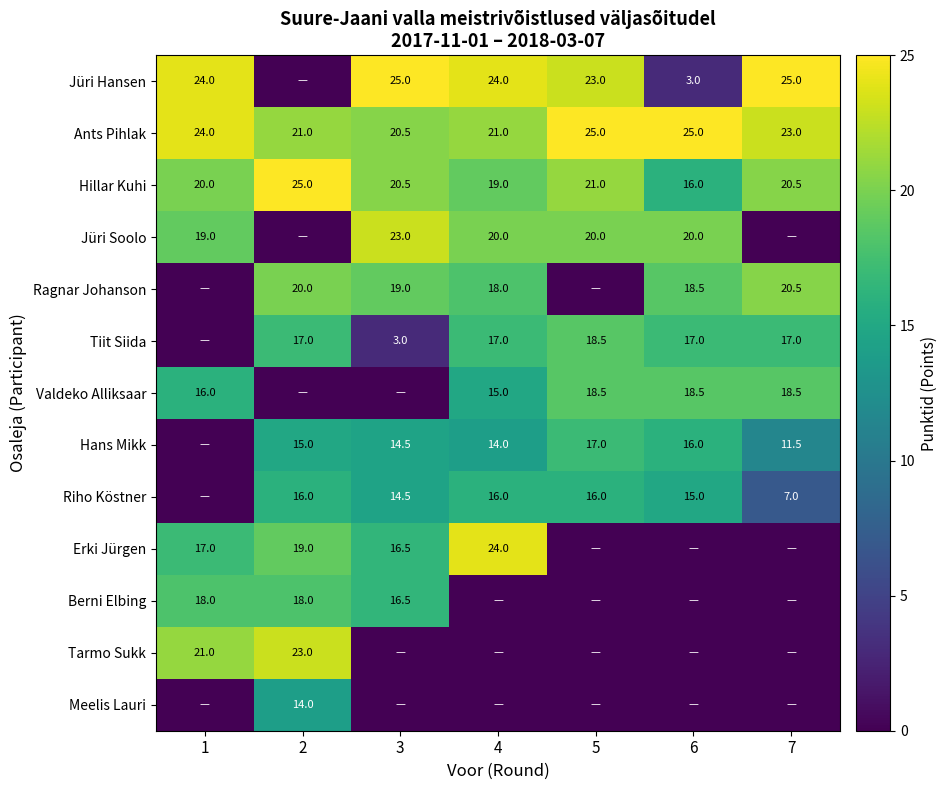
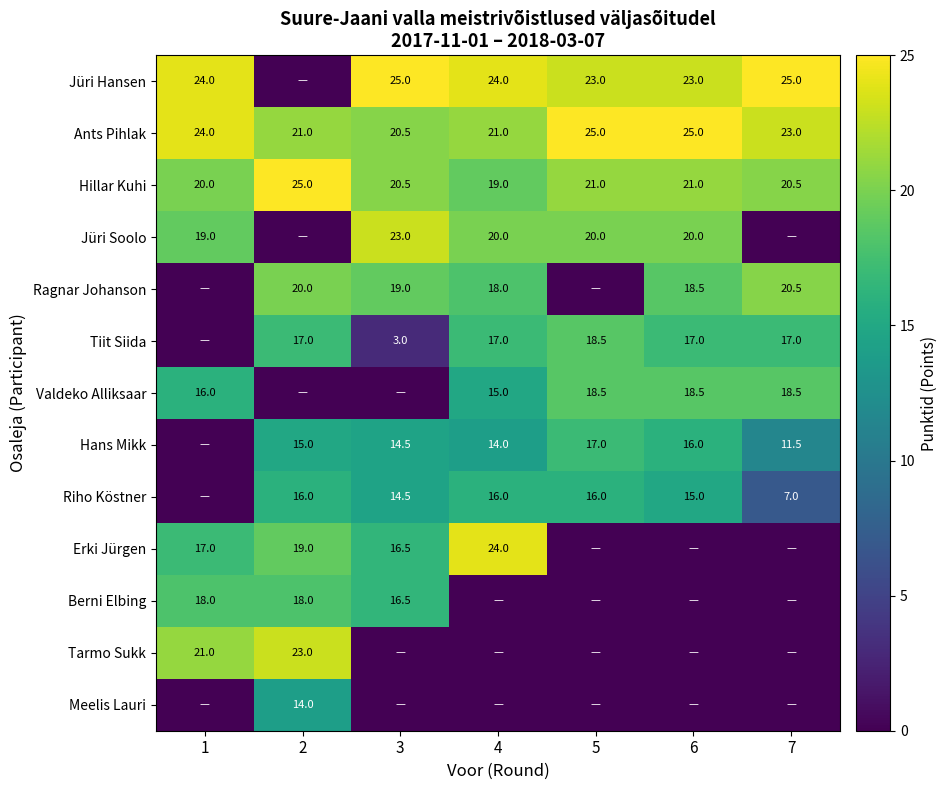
Jüri Hansen, 6: 3.0 -> 23.0
Hillar Kuhi, 6: 16.0 -> 21.0
